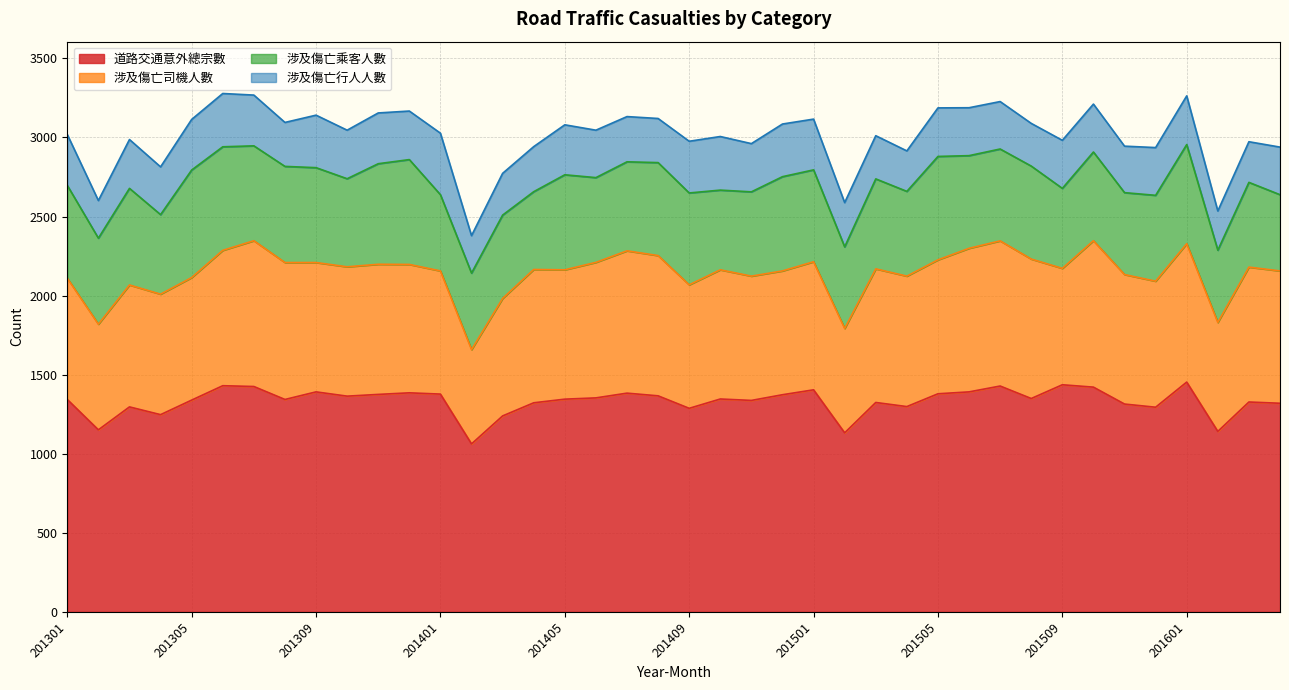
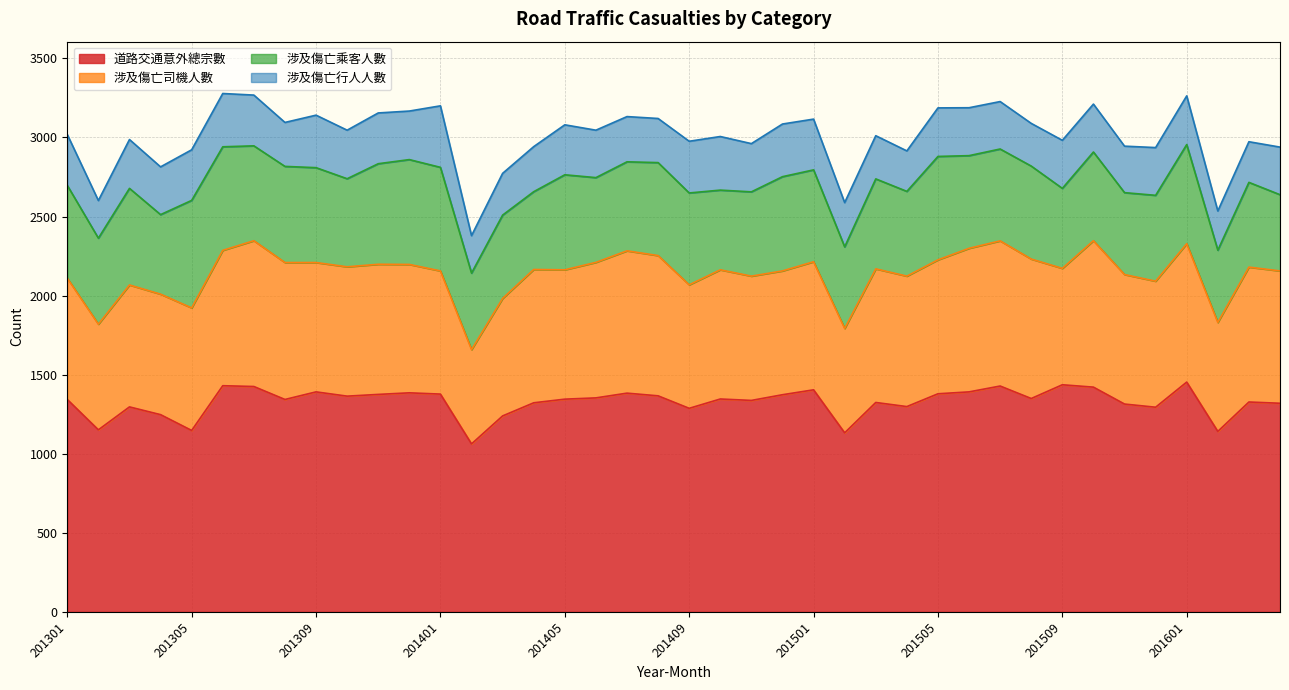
道路交通意外總宗數, 201305: 1340 -> 1150
涉及傷亡乘客人數, 201401: 480 -> 660
